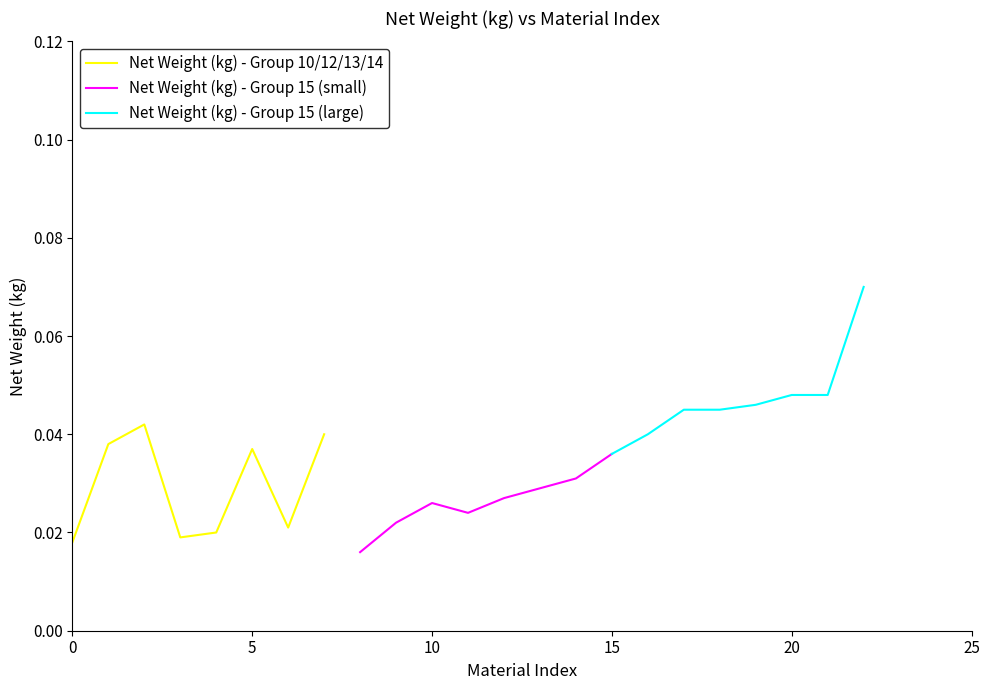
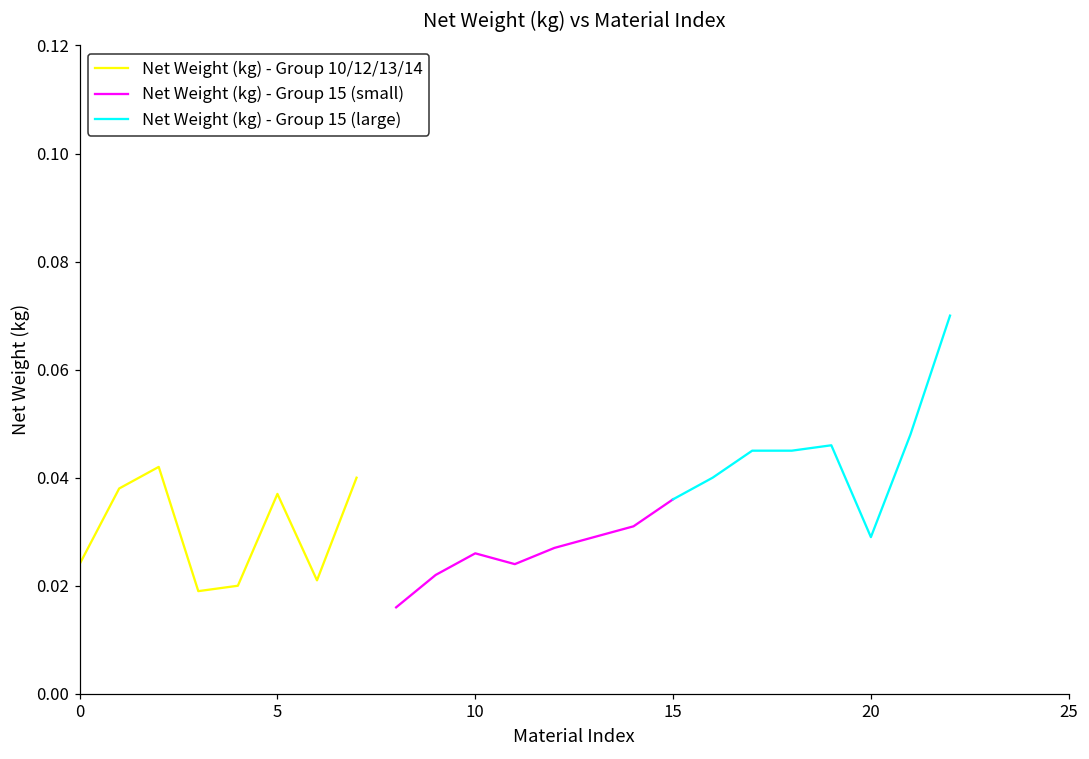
Net Weight (kg) - Group 10/12/13/14, 0: 0.018 -> 0.024
Net Weight (kg) - Group 15 (large), 20: 0.048 -> 0.029
